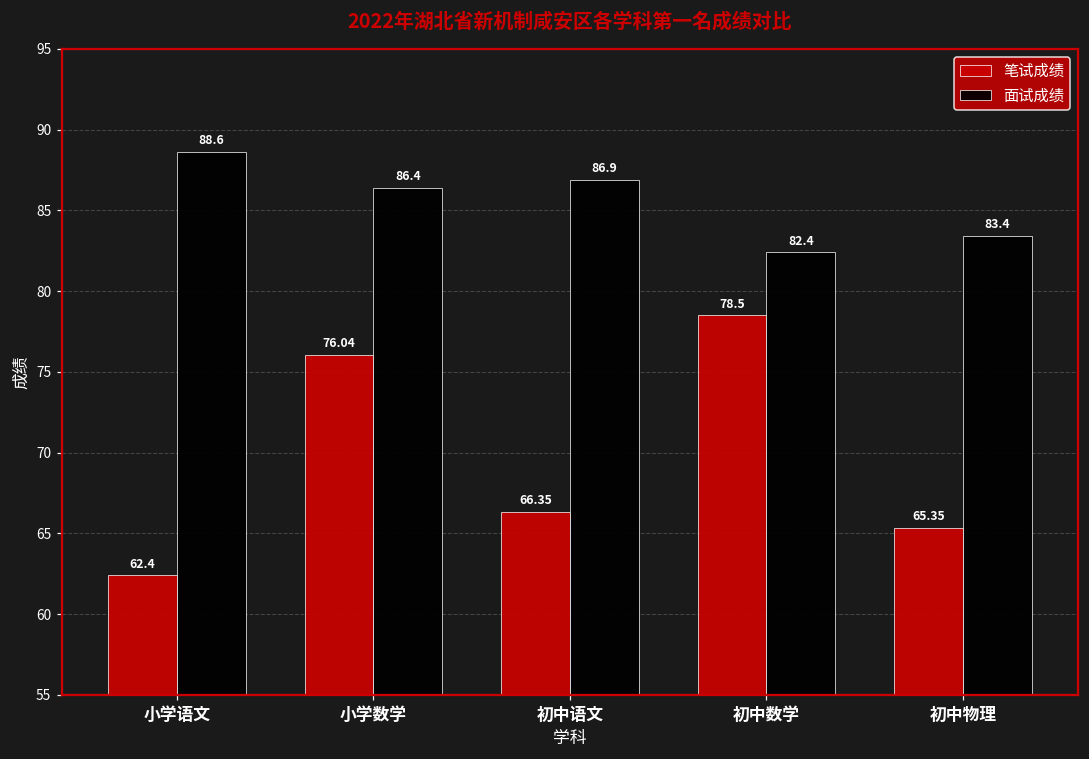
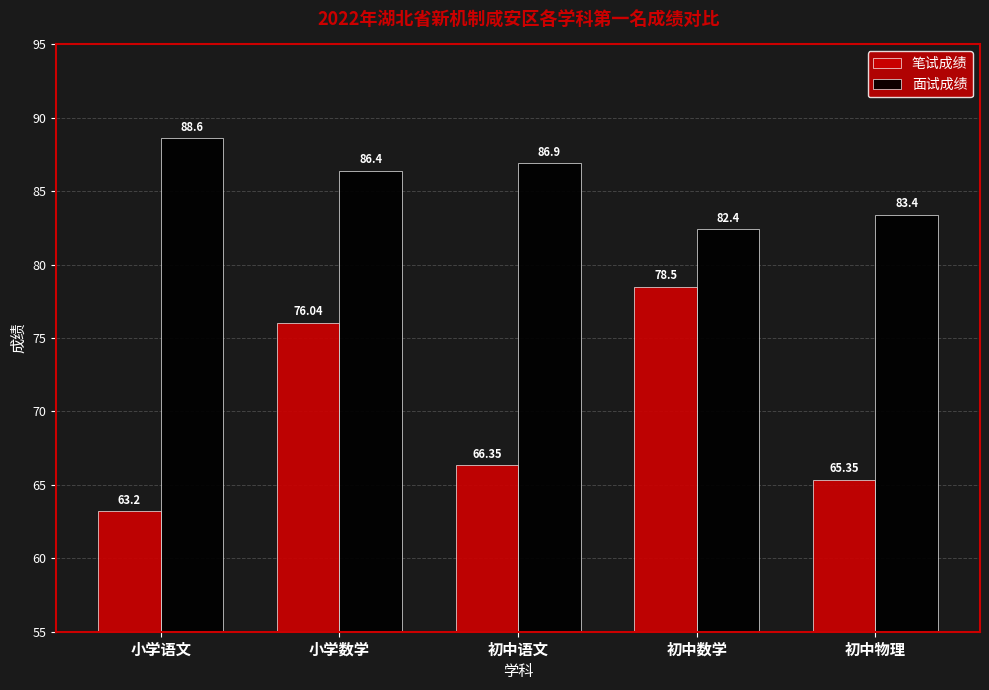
笔试成绩, 小学语文: 62.4 -> 63.2
